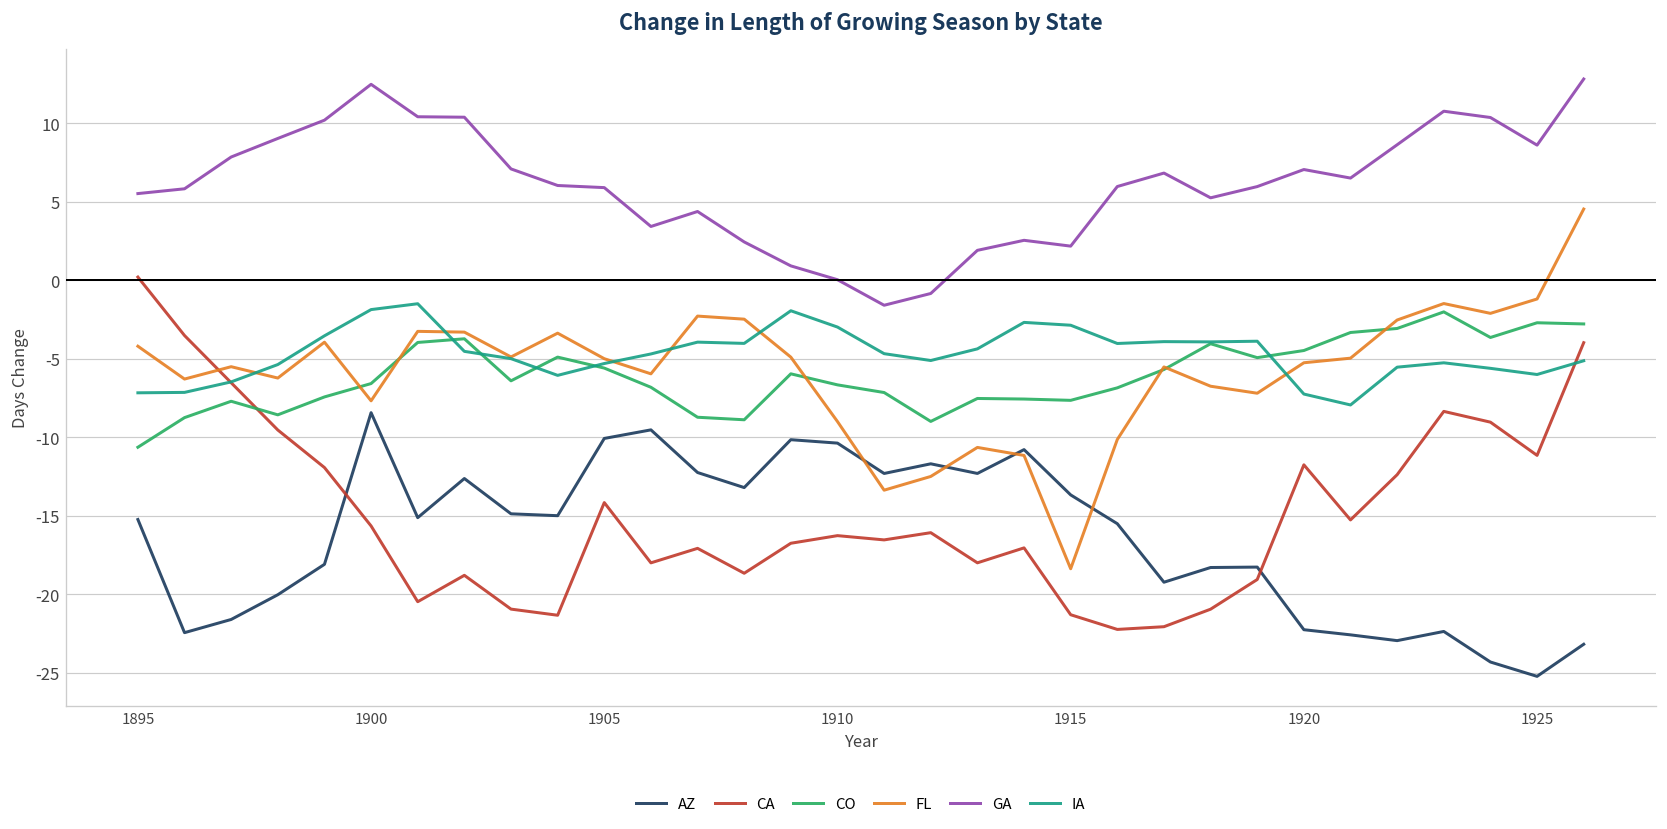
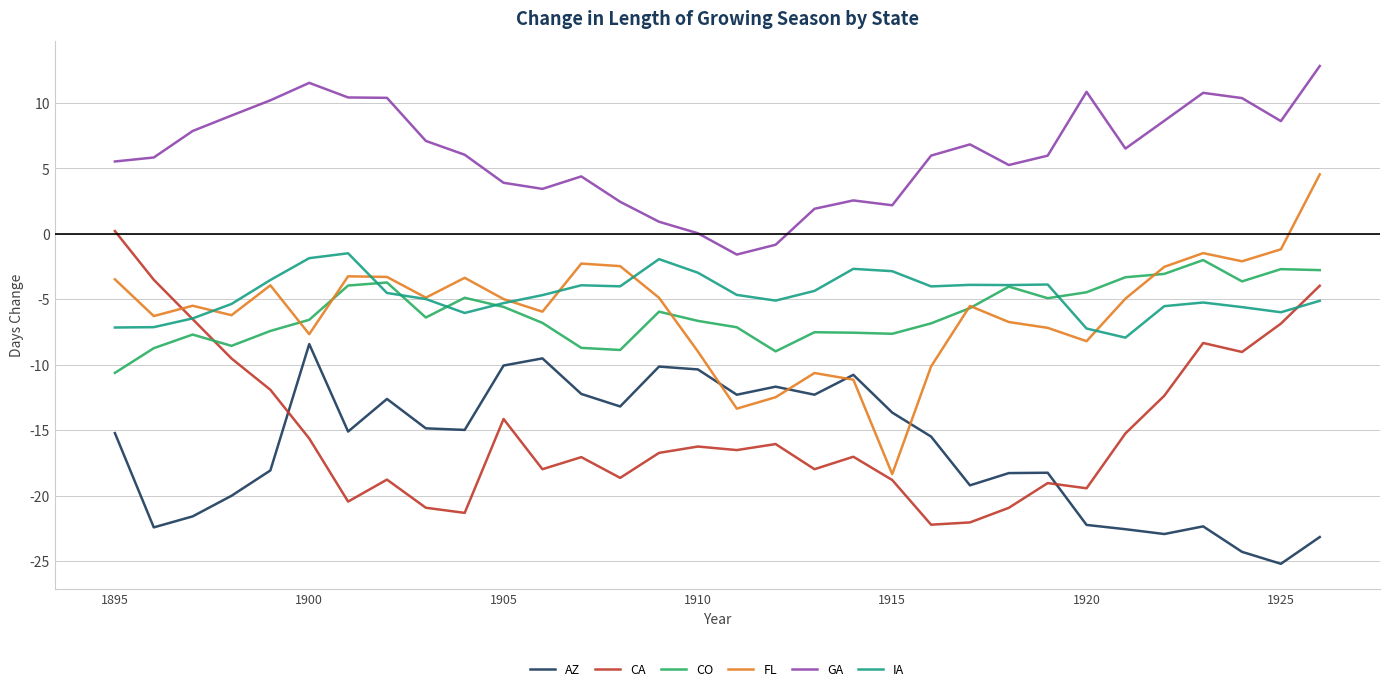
FL, 1895: -4.2 -> -3.5
GA, 1900: 12.5 -> 11.5
GA, 1905: 5.9 -> 3.9
CA, 1915: -21.3 -> -18.8
CA, 1920: -11.7 -> -19.4
FL, 1920: -5.2 -> -8.2
GA, 1920: 7.1 -> 10.9
CA, 1925: -11.1 -> -6.9
